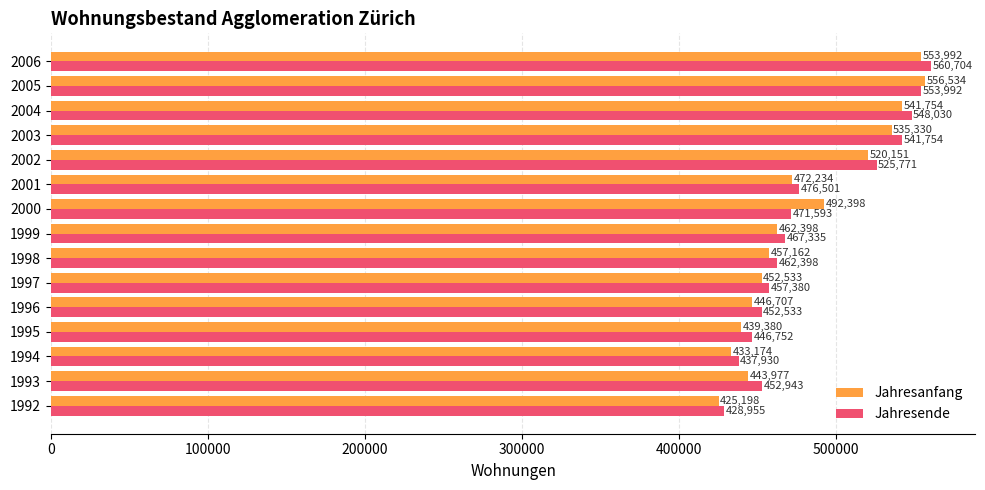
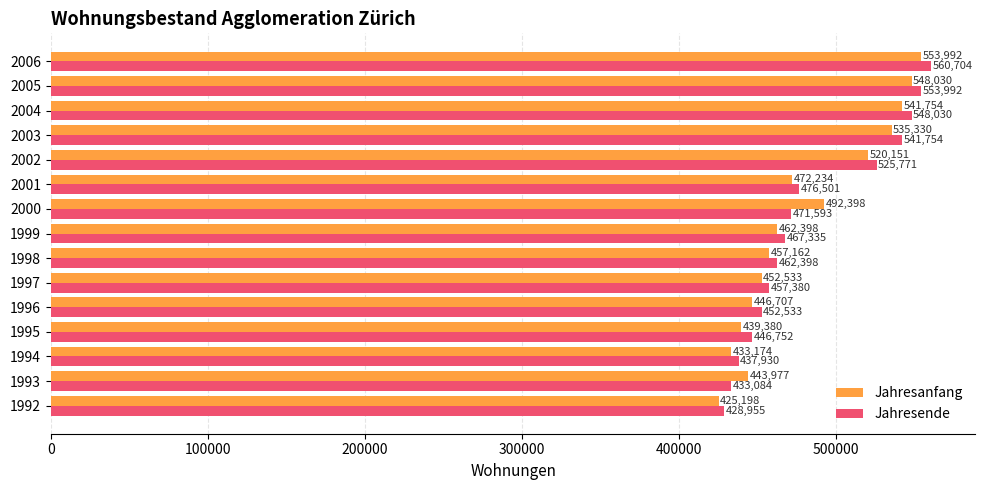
Jahresanfang, 2005: 556,534 -> 548,030
Jahresende, 1993: 452,943 -> 433,084
